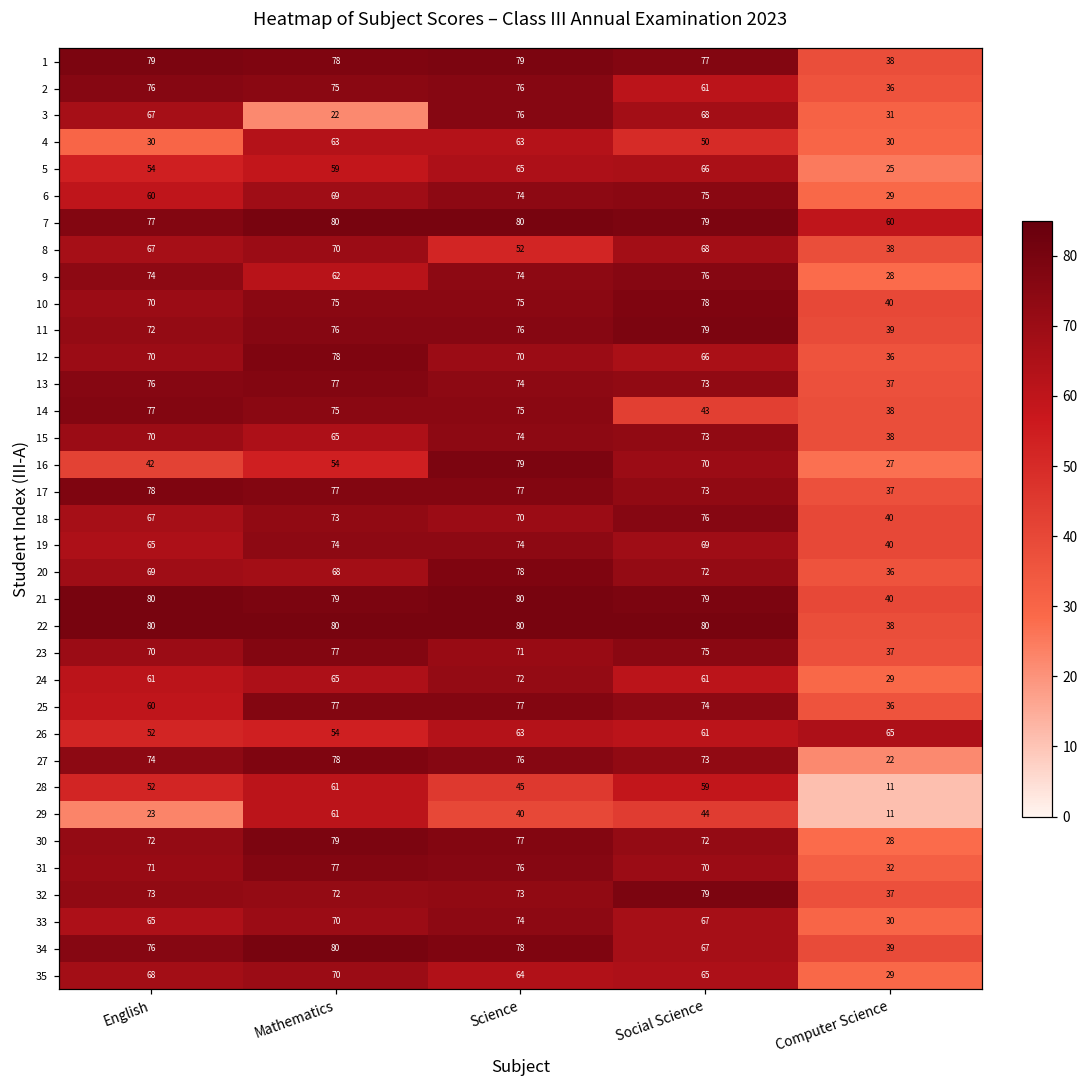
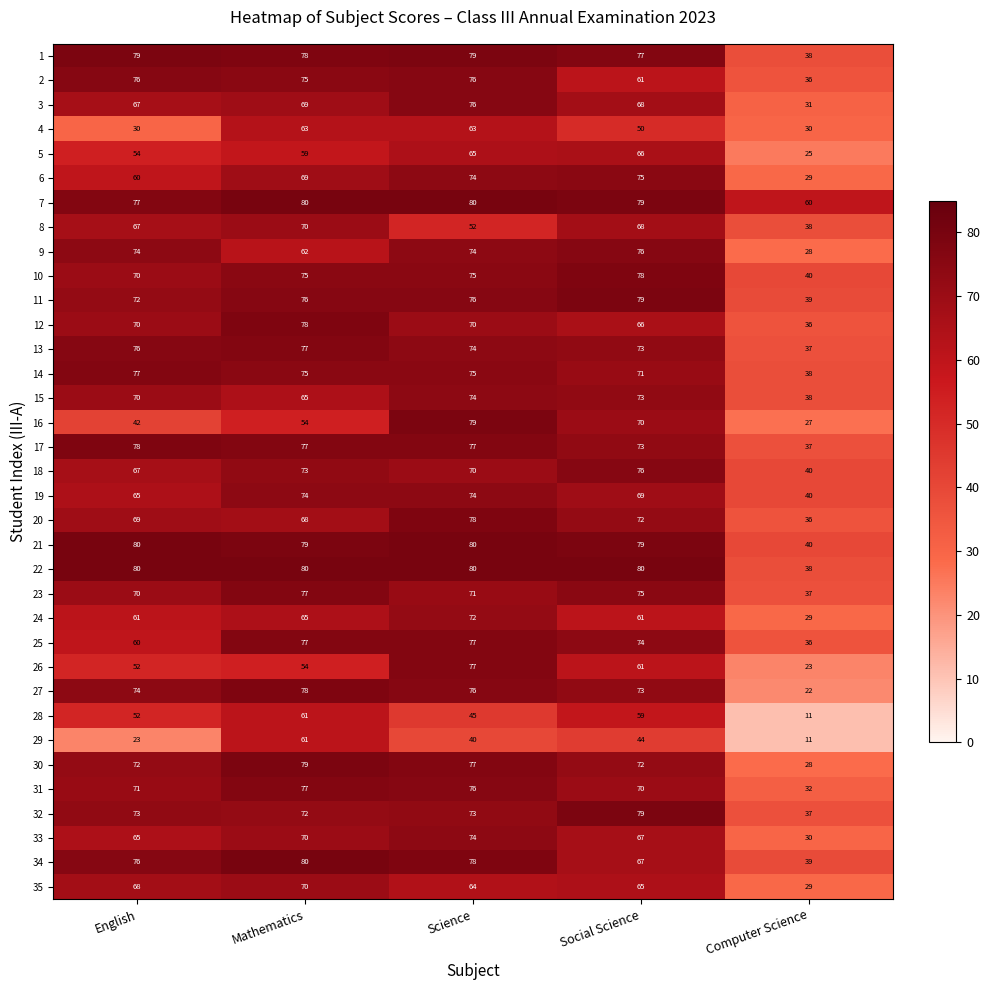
3, Mathematics: 22 -> 69
14, Social Science: 43 -> 71
26, Science: 63 -> 77
26, Computer Science: 65 -> 23
